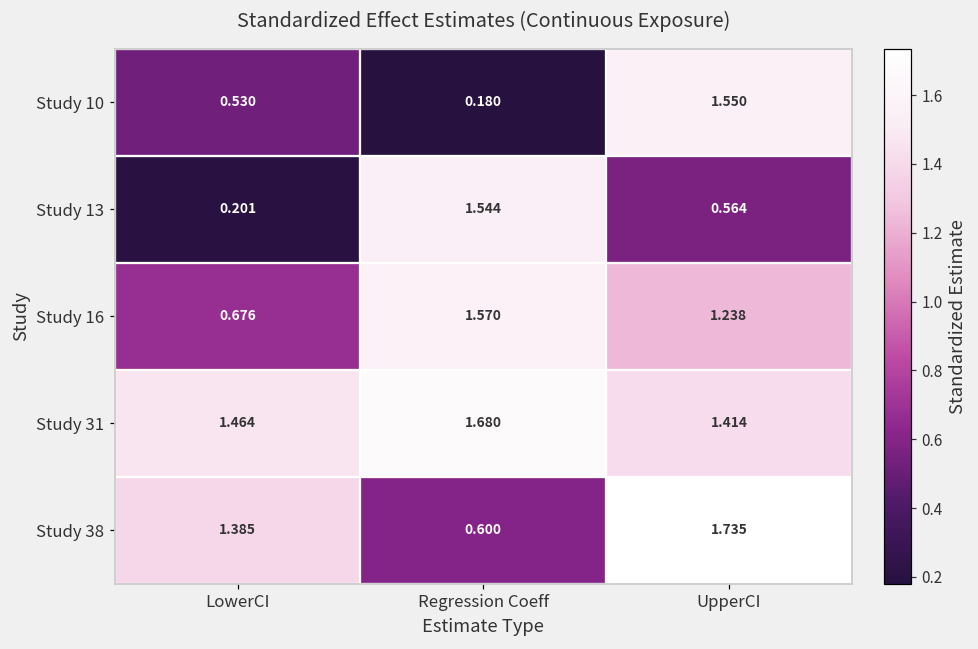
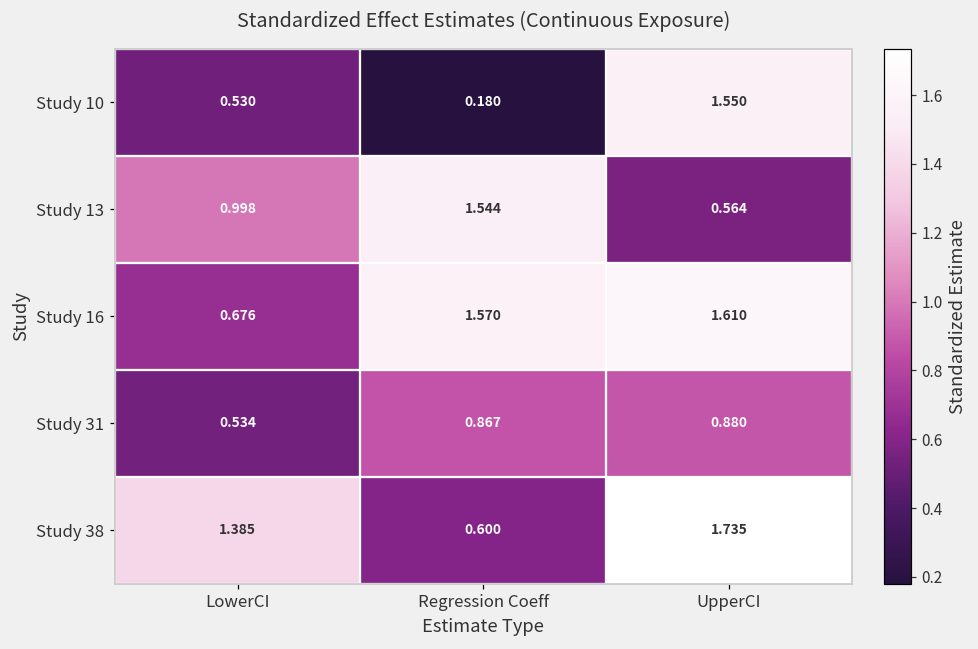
Study 13, LowerCI: 0.201 -> 0.998
Study 16, UpperCI: 1.238 -> 1.610
Study 31, LowerCI: 1.464 -> 0.534
Study 31, Regression Coeff: 1.680 -> 0.867
Study 31, UpperCI: 1.414 -> 0.880
